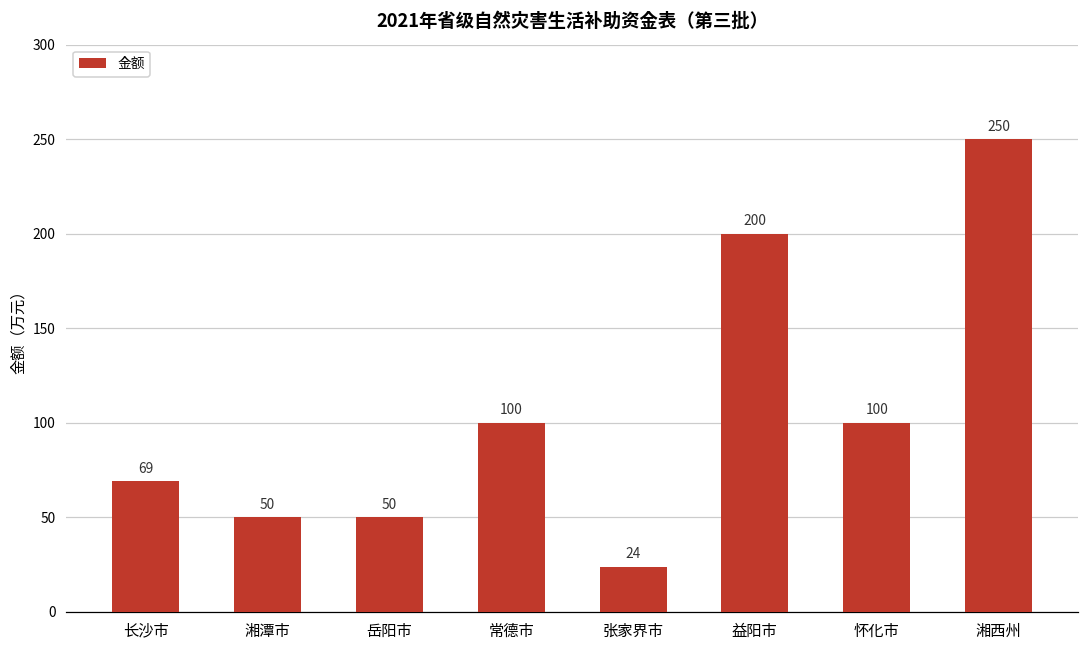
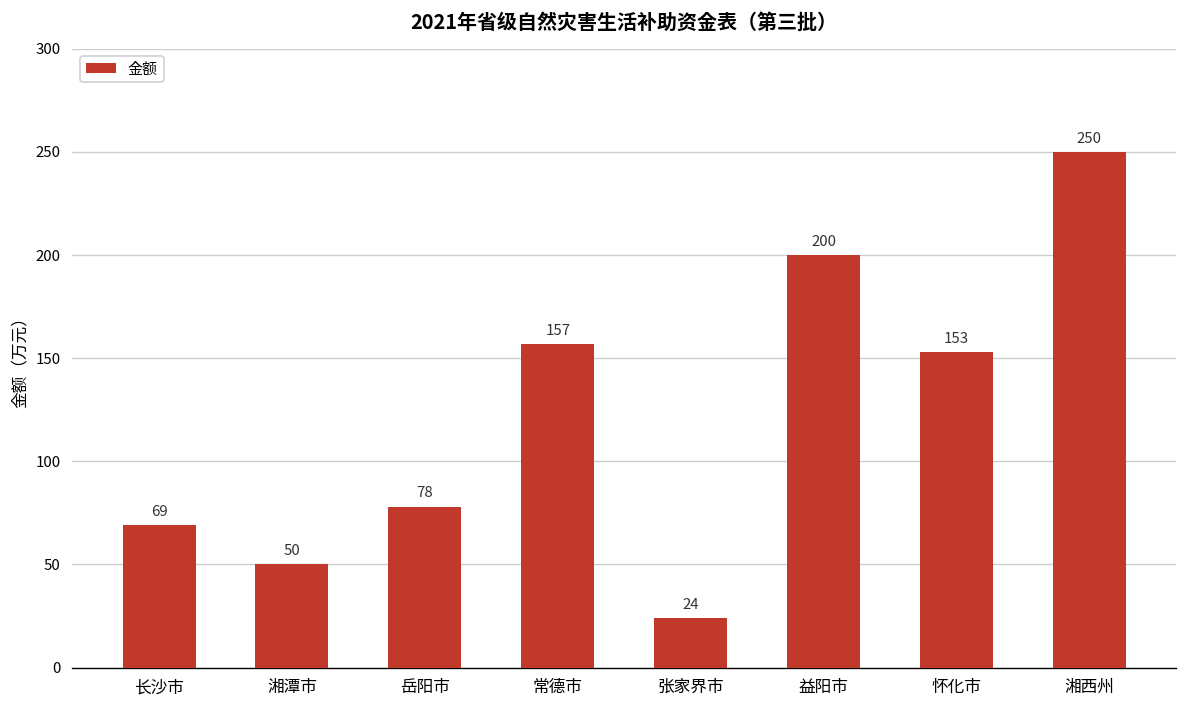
岳阳市: 50 -> 78
常德市: 100 -> 157
怀化市: 100 -> 153
